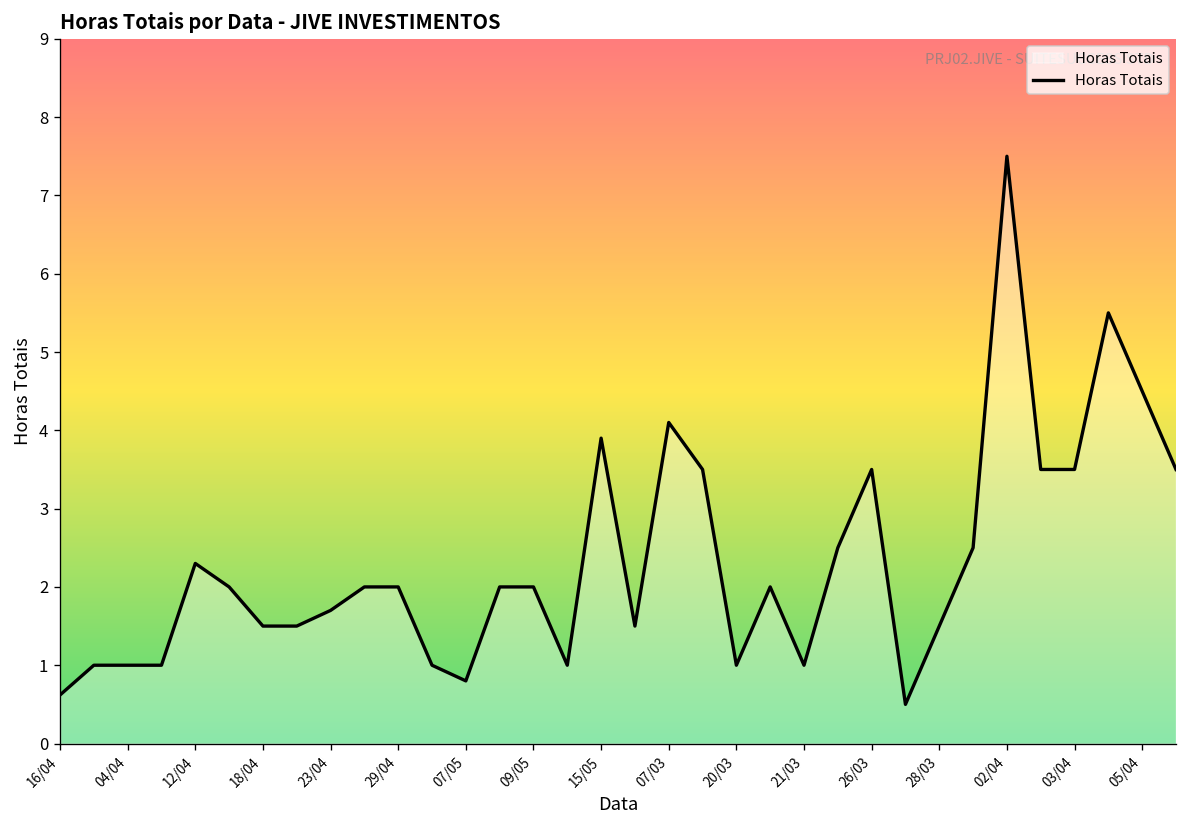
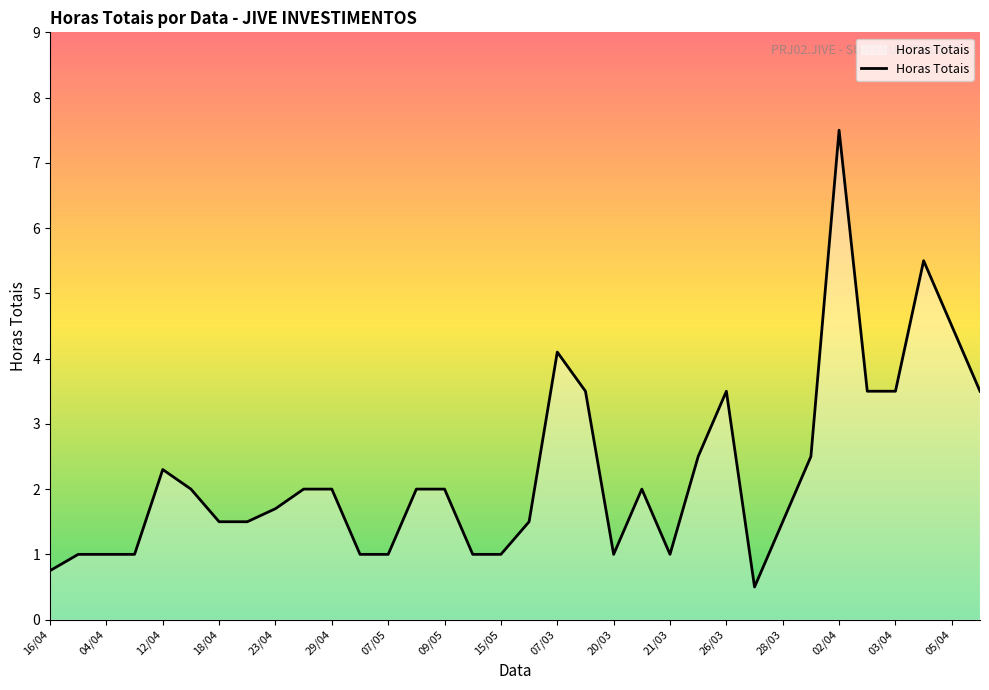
16/04: 0.6 -> 0.8
07/05: 0.8 -> 1.0
15/05: 3.9 -> 1.0
